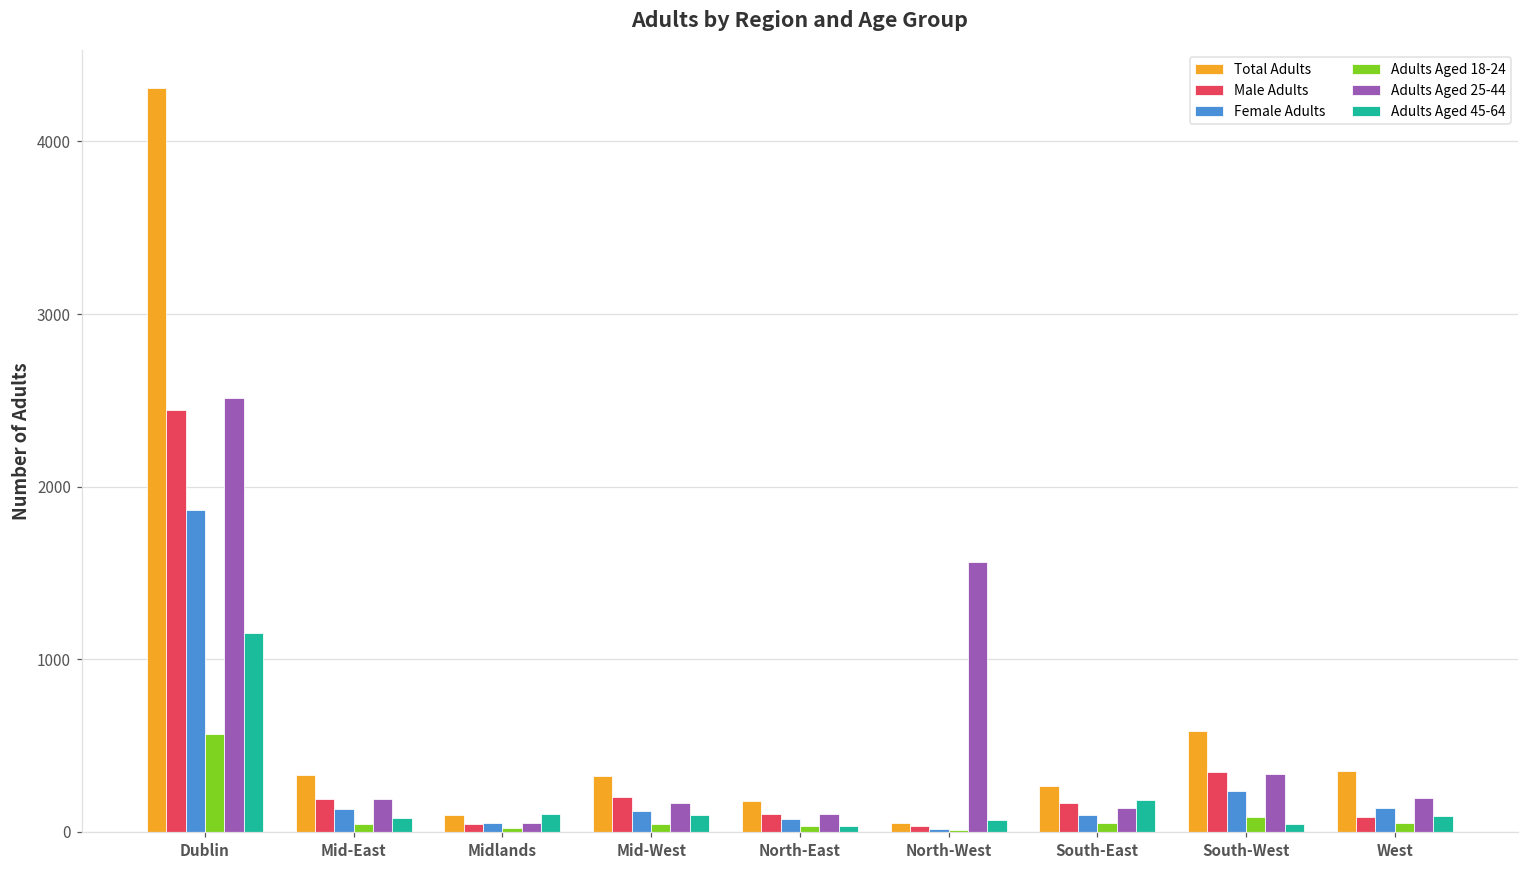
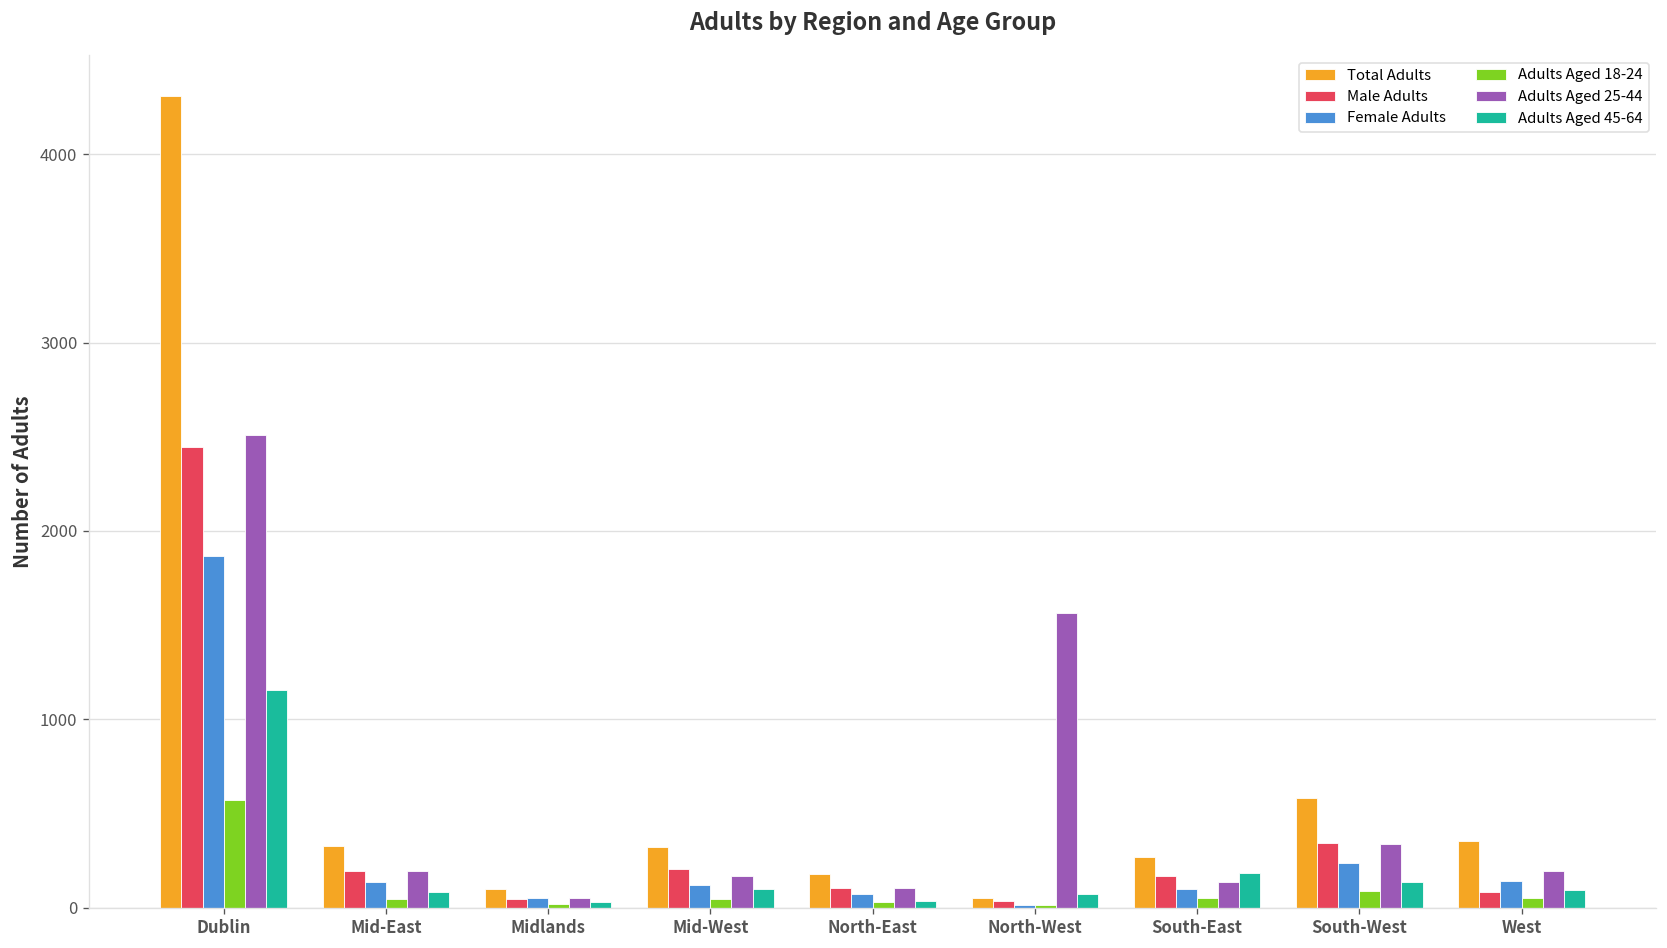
Adults Aged 45-64, Midlands: 110 -> 30
Adults Aged 45-64, South-West: 50 -> 140
